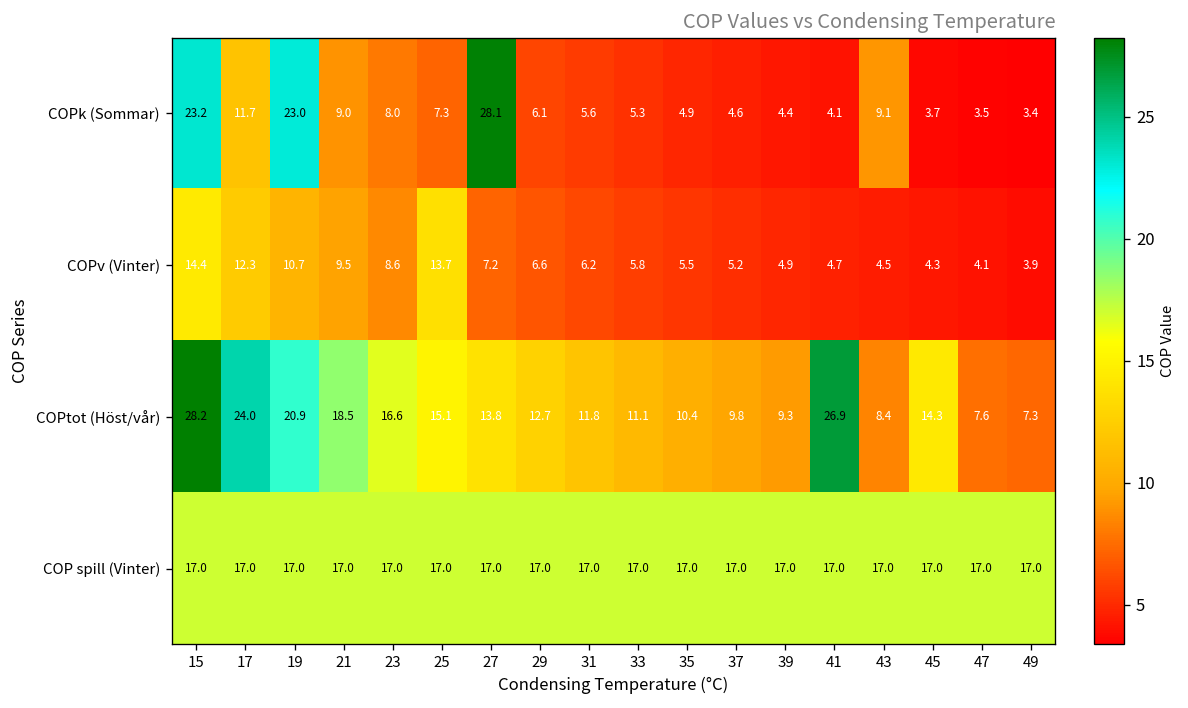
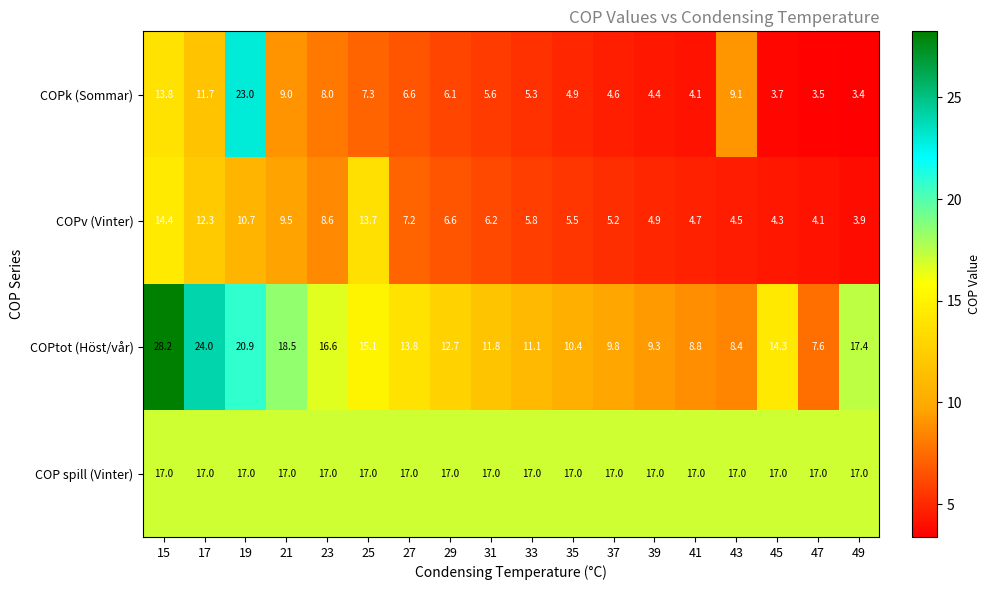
COPk (Sommar), 15: 23.2 -> 13.8
COPk (Sommar), 27: 28.1 -> 6.6
COPtot (Höst/vår), 41: 26.9 -> 8.8
COPtot (Höst/vår), 49: 7.3 -> 17.4
